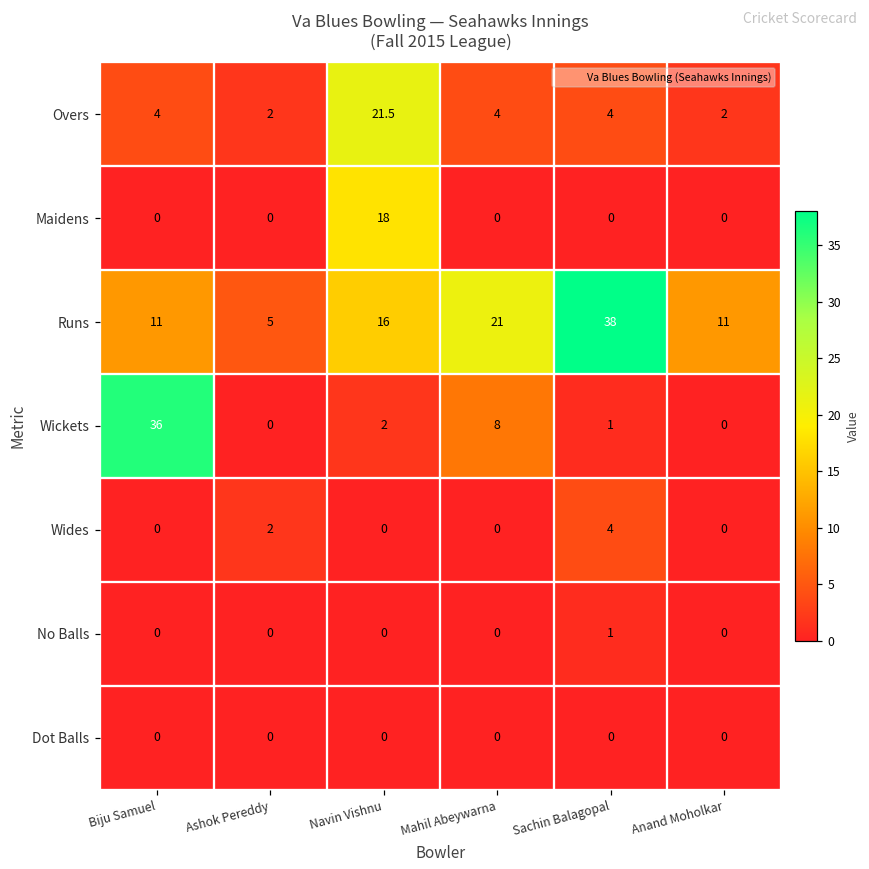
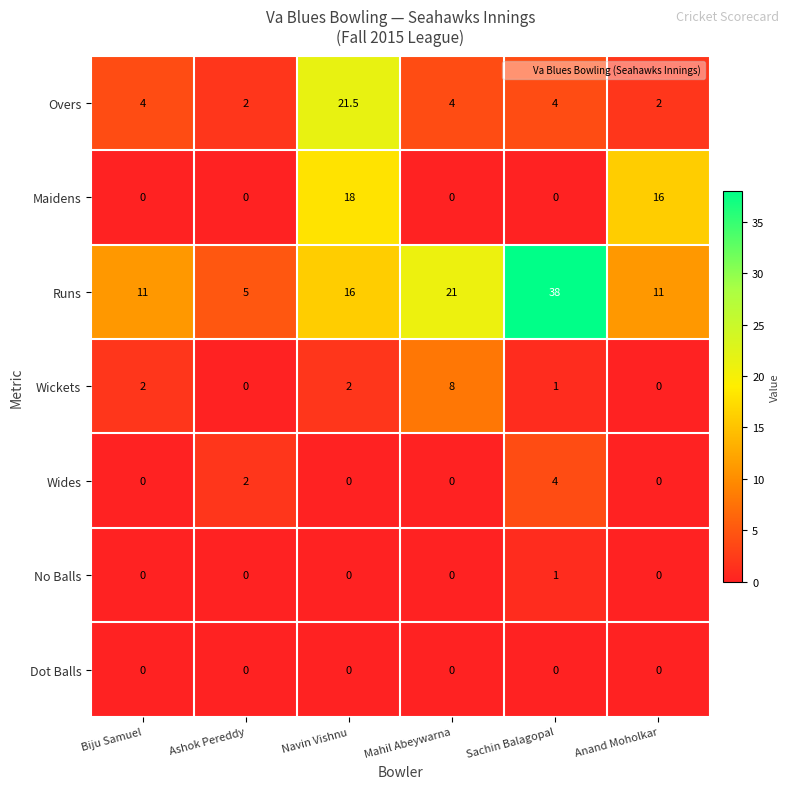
Maidens, Anand Moholkar: 0 -> 16
Wickets, Biju Samuel: 36 -> 2
